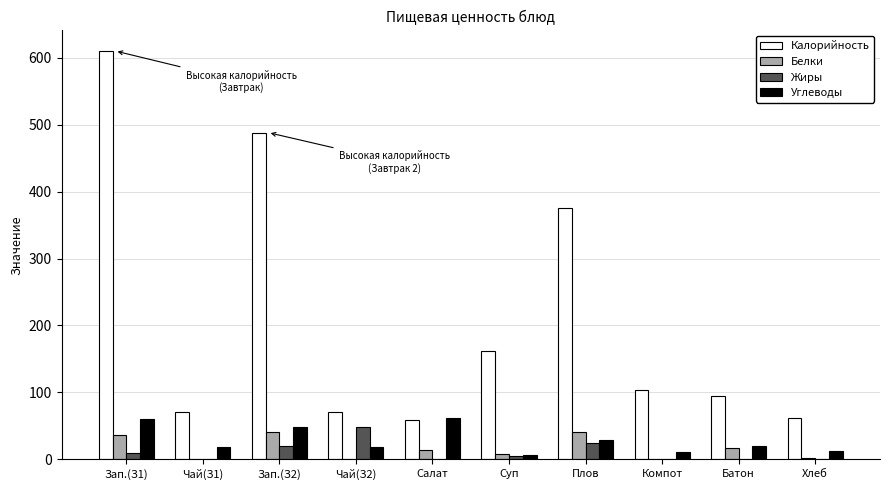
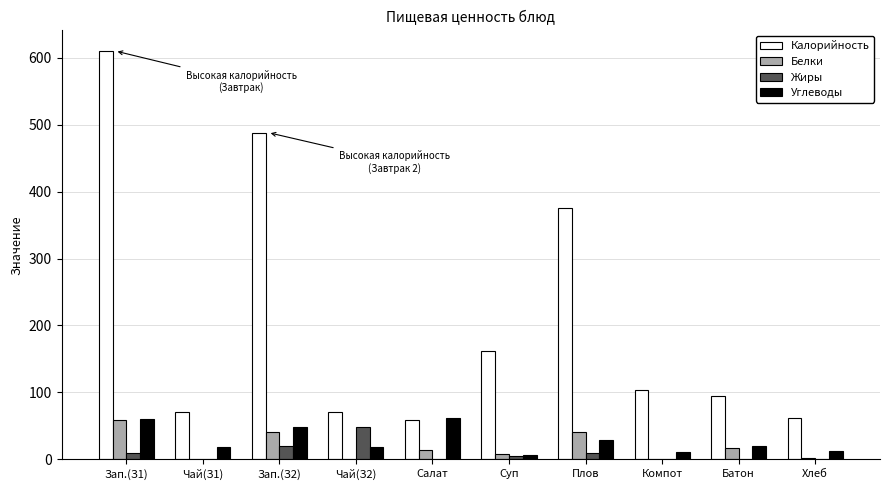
Белки, Зап.(З1): 40 -> 60
Жиры, Плов: 20 -> 10
